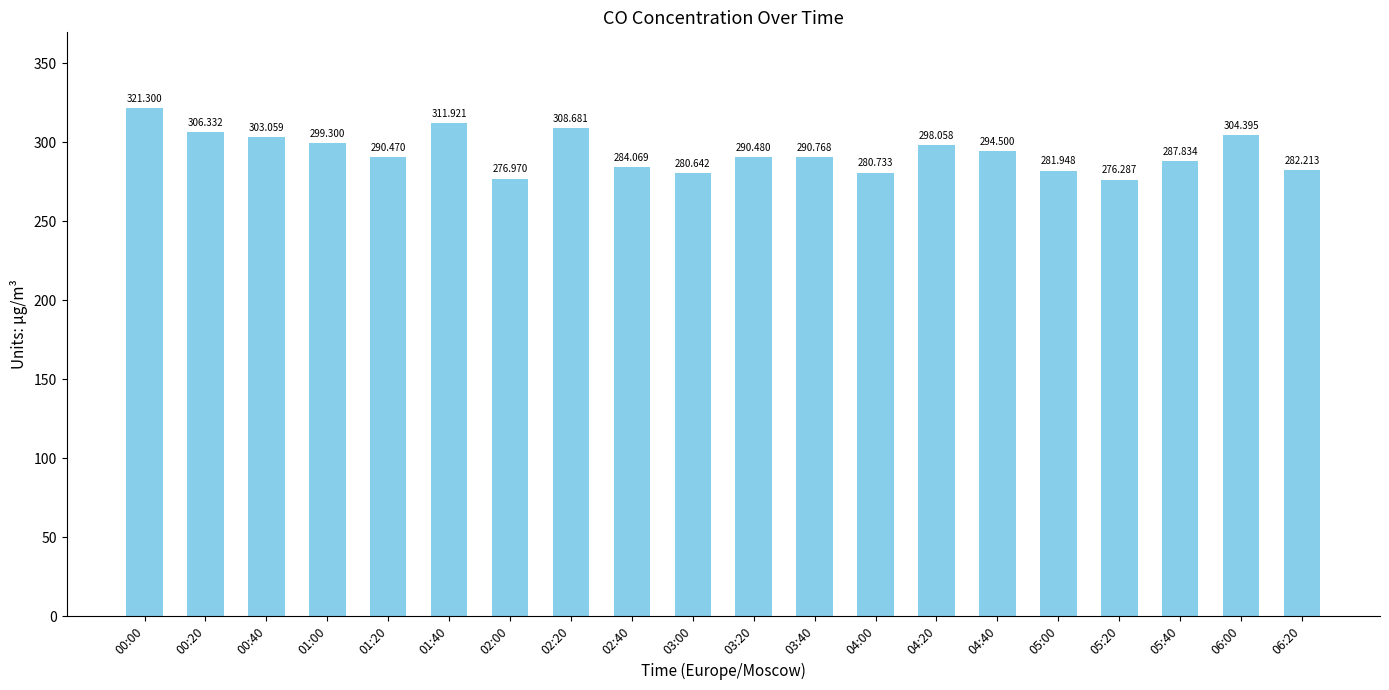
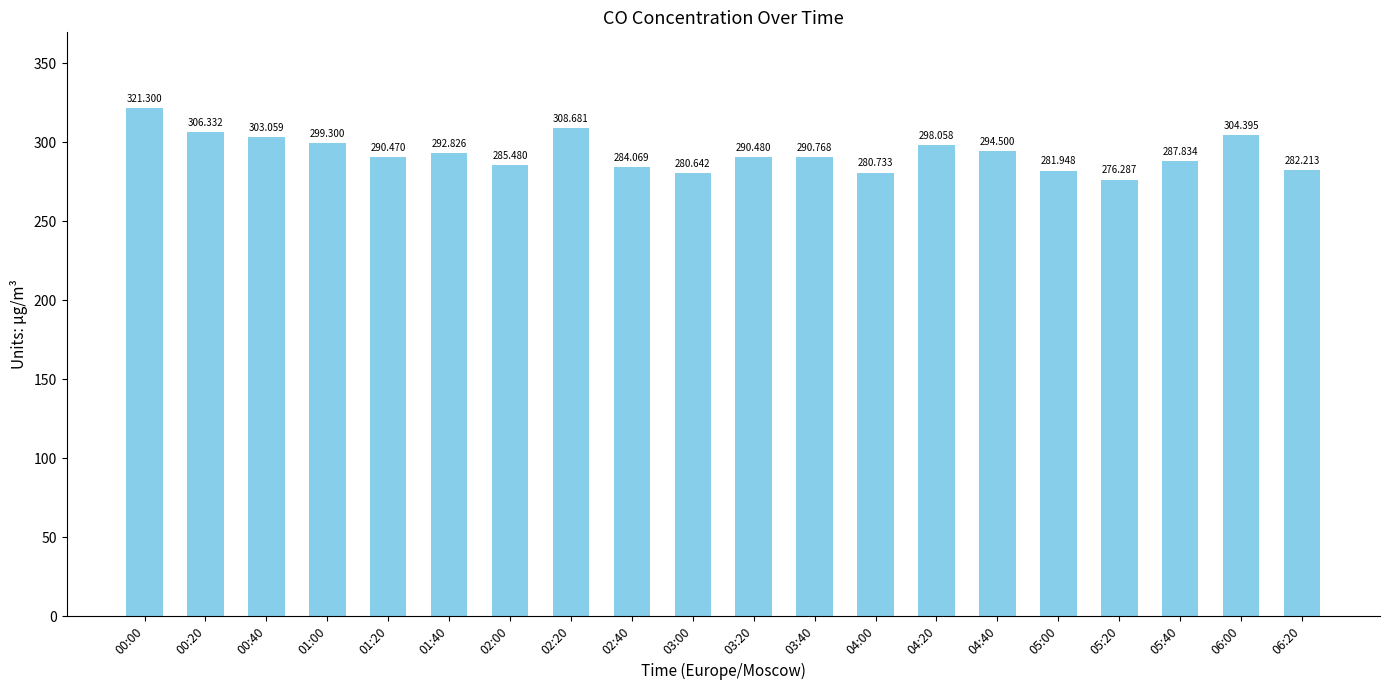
01:40: 311.921 -> 292.826
02:00: 276.970 -> 285.480
